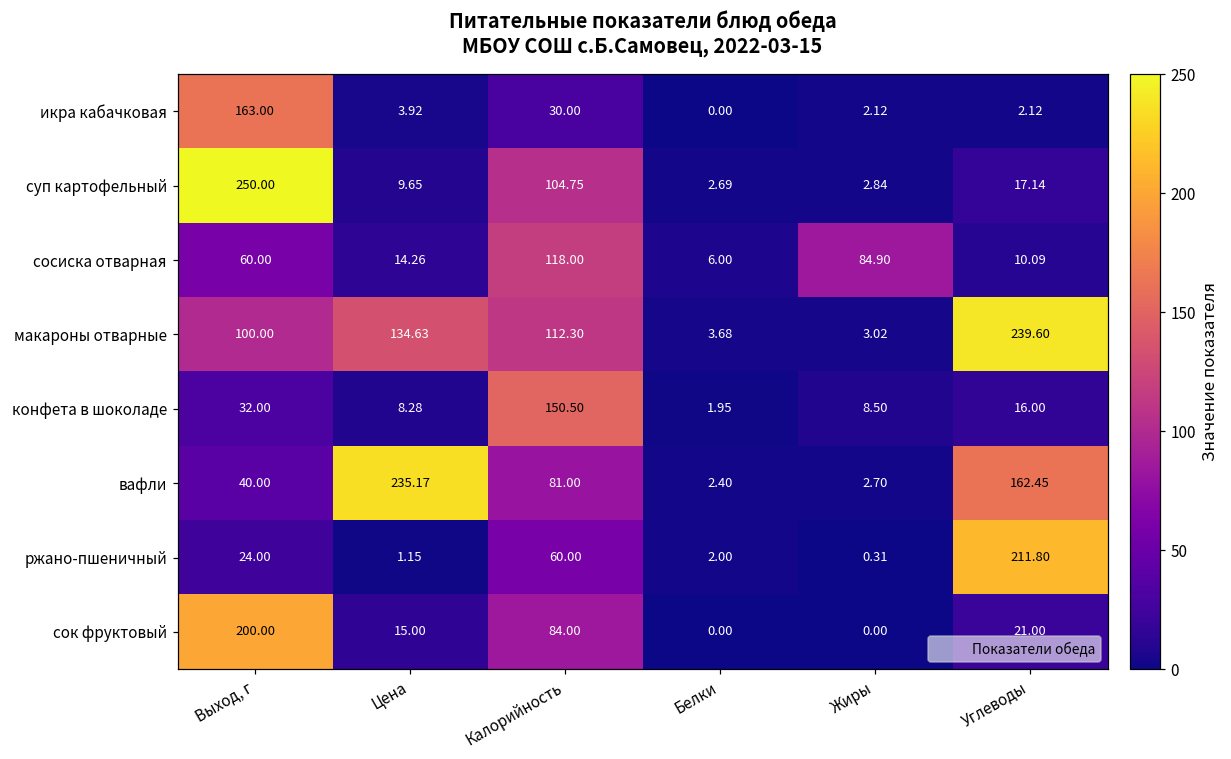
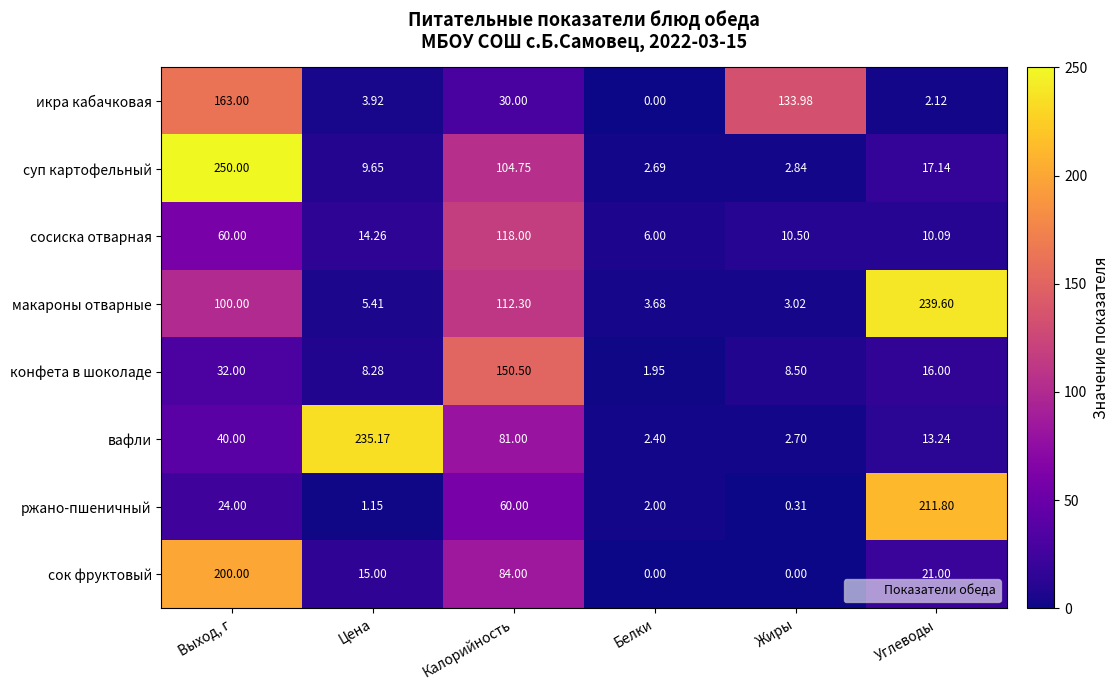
икра кабачковая, Жиры: 2.12 -> 133.98
сосиска отварная, Жиры: 84.90 -> 10.50
макароны отварные, Цена: 134.63 -> 5.41
вафли, Углеводы: 162.45 -> 13.24
